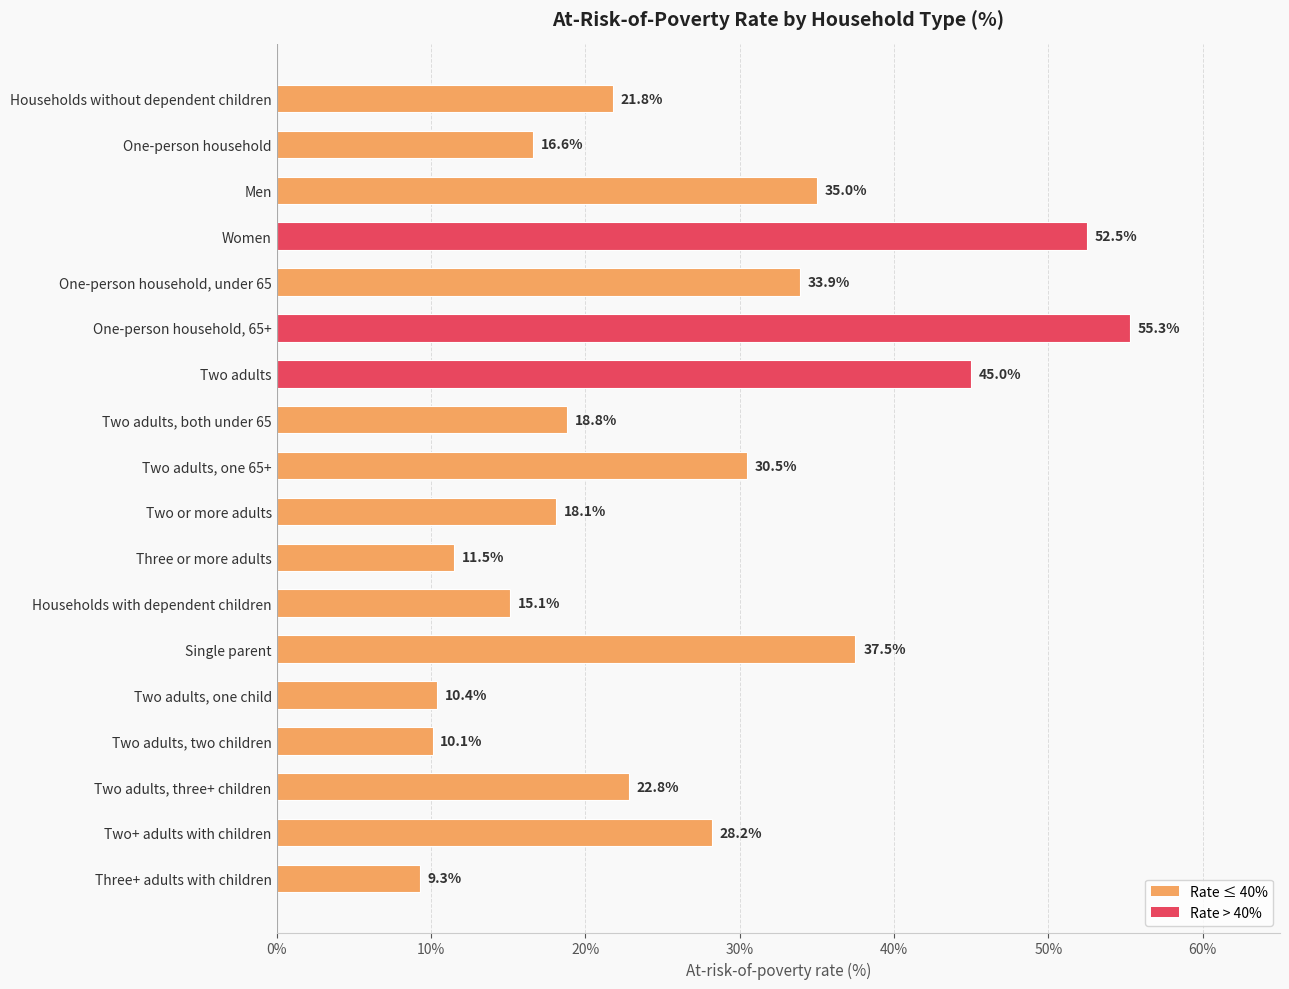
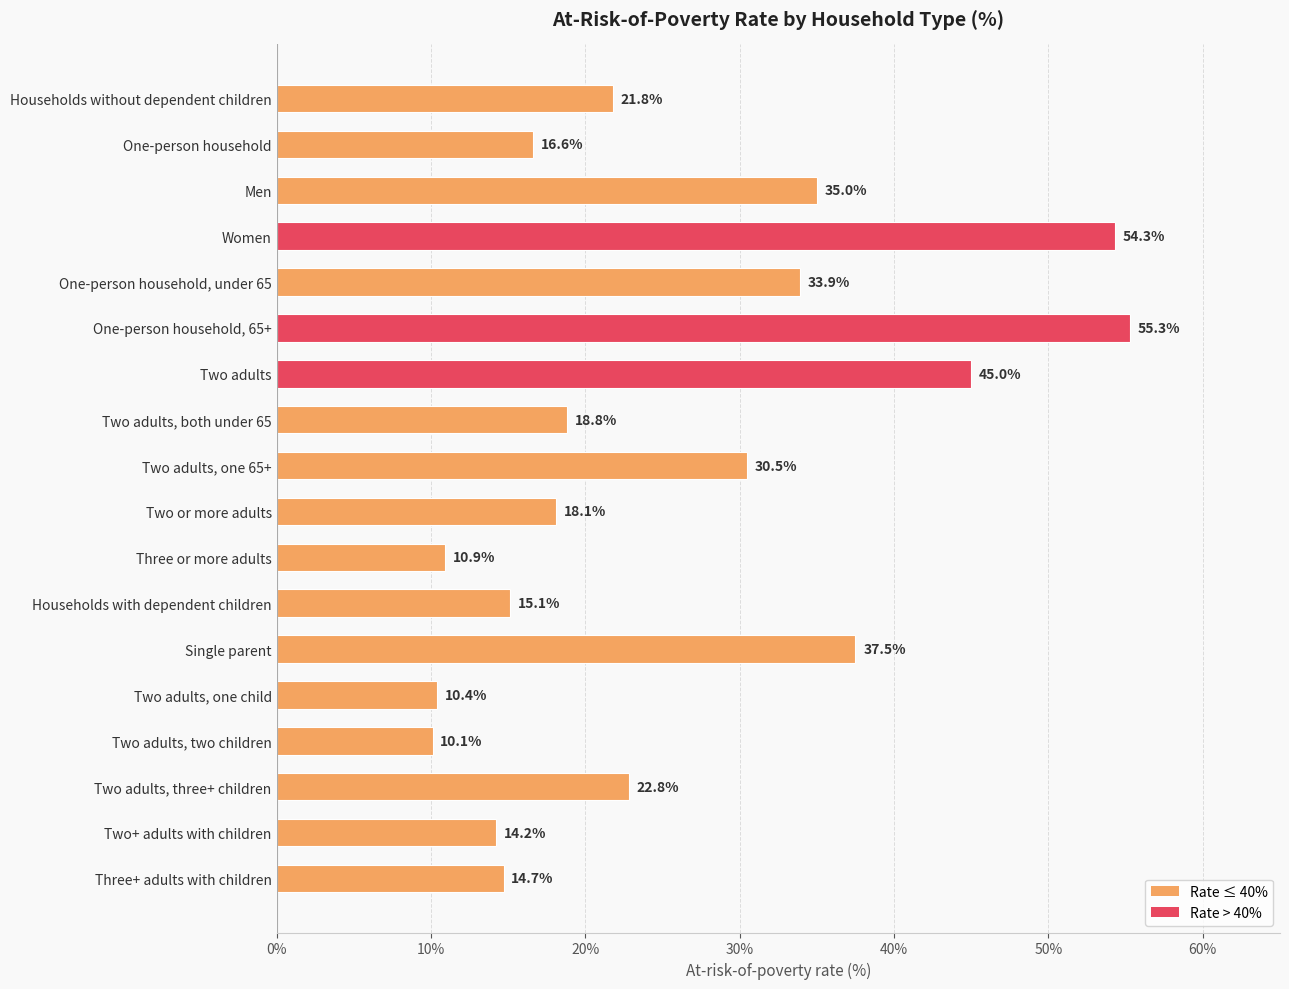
Women: 52.5% -> 54.3%
Three or more adults: 11.5% -> 10.9%
Two+ adults with children: 28.2% -> 14.2%
Three+ adults with children: 9.3% -> 14.7%
